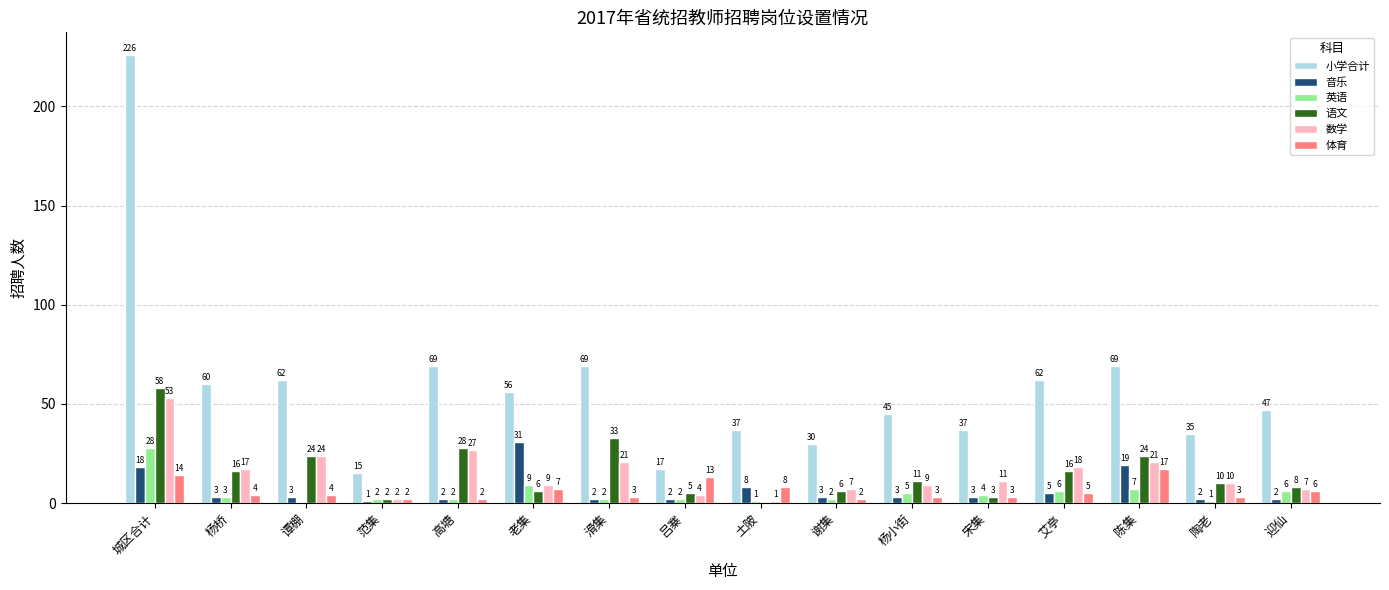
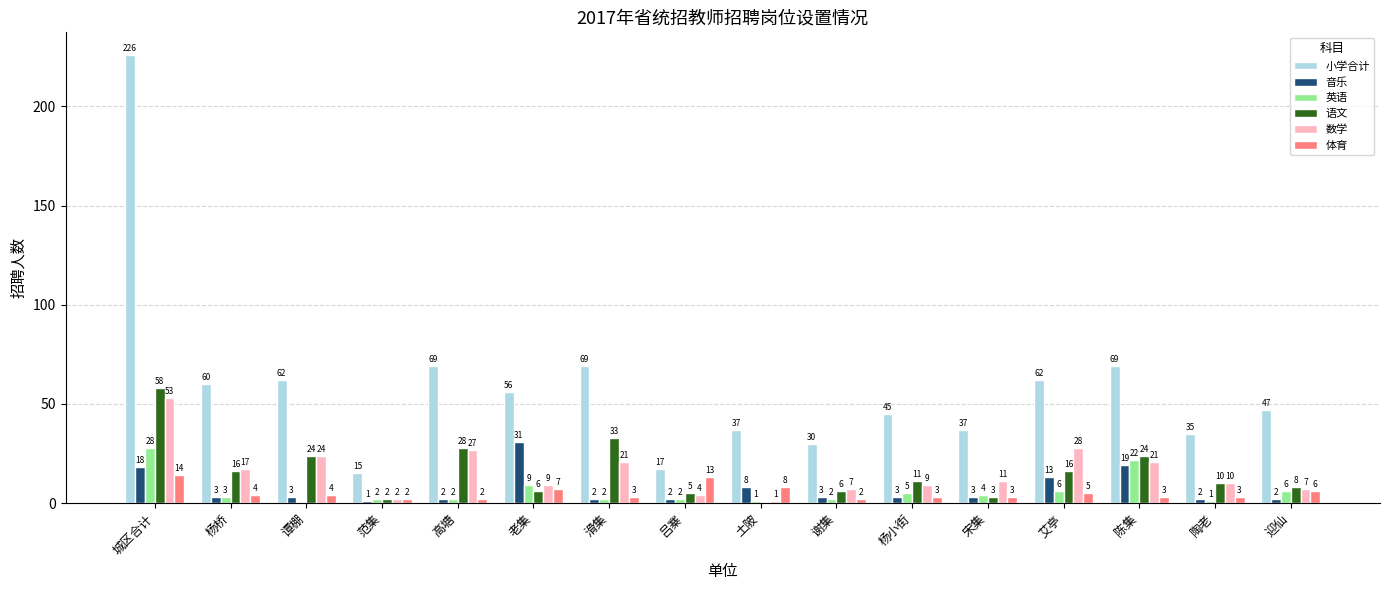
音乐, 艾亭: 5 -> 13
数学, 艾亭: 18 -> 28
英语, 陈集: 7 -> 22
体育, 陈集: 17 -> 3
